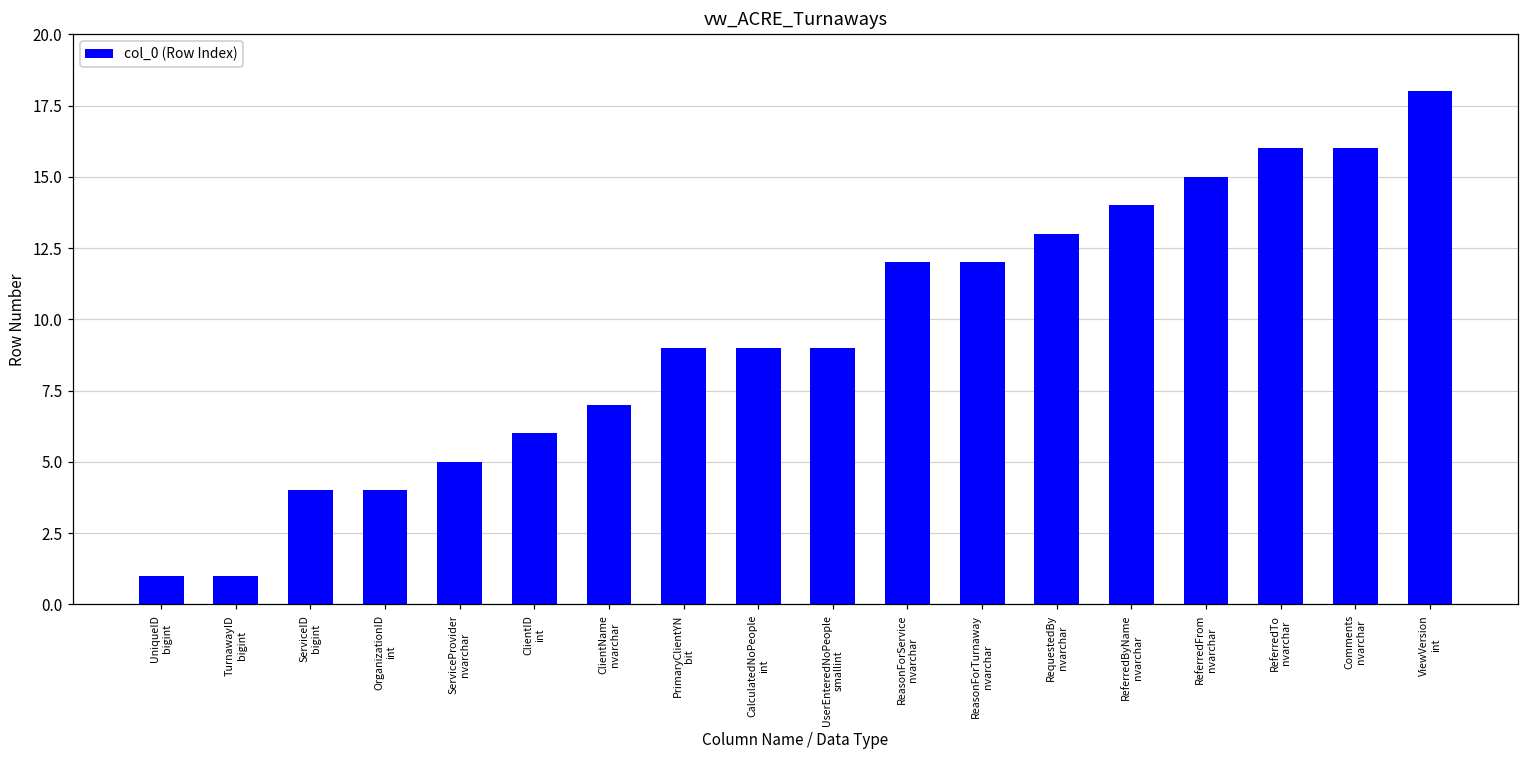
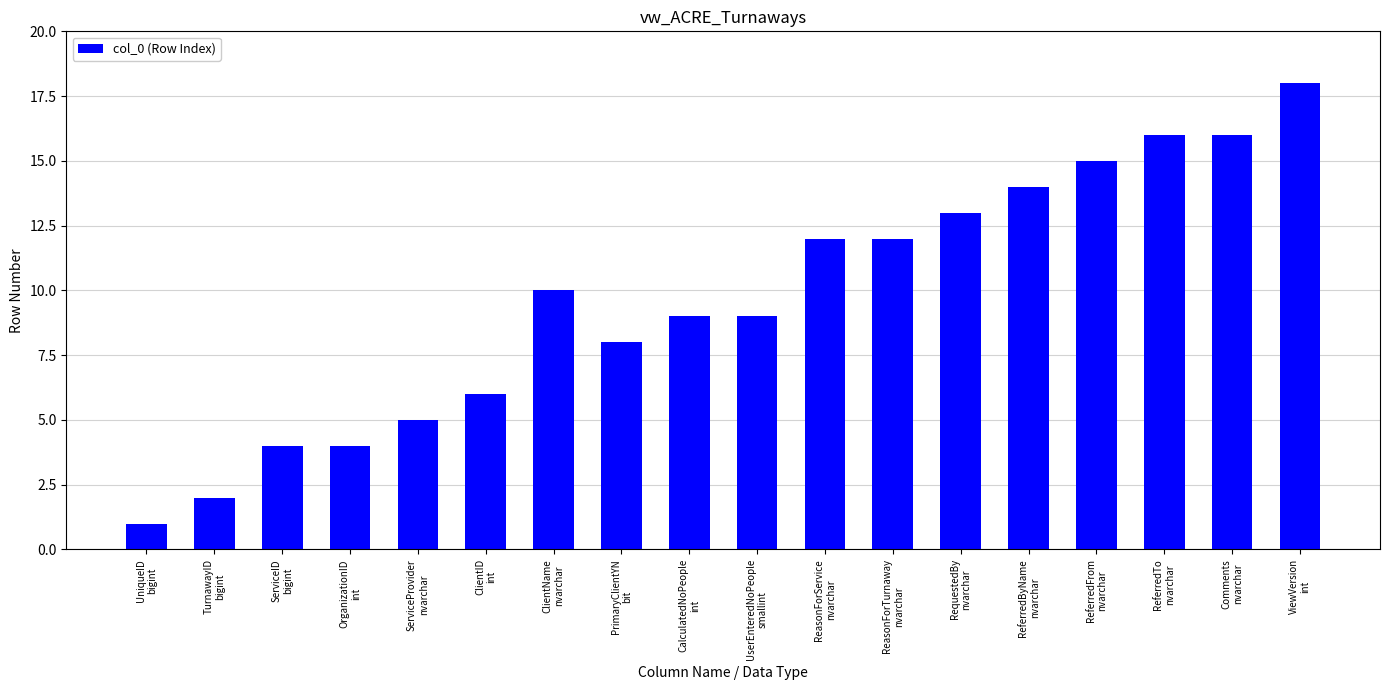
TurnawayID bigint: 1 -> 2
ClientName nvarchar: 7 -> 10
PrimaryClientYN bit: 9 -> 8
